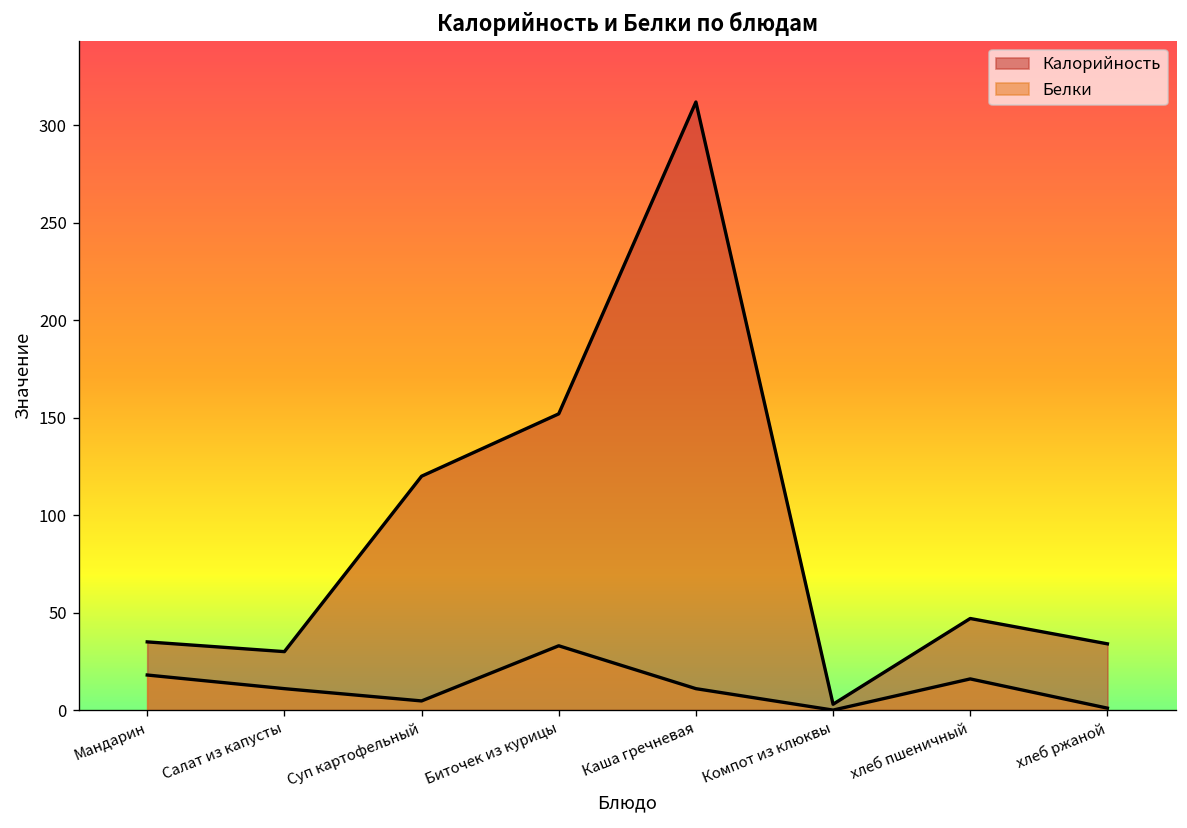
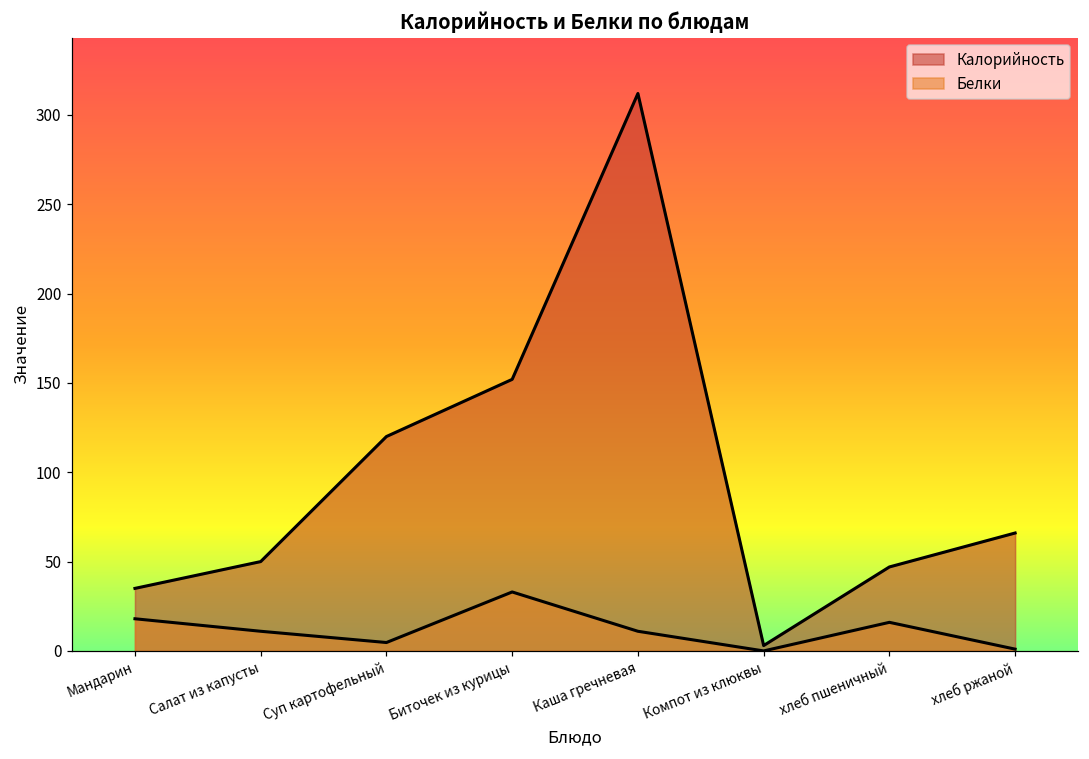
Калорийность, Салат из капусты: 30 -> 50
Калорийность, хлеб ржаной: 34 -> 66
